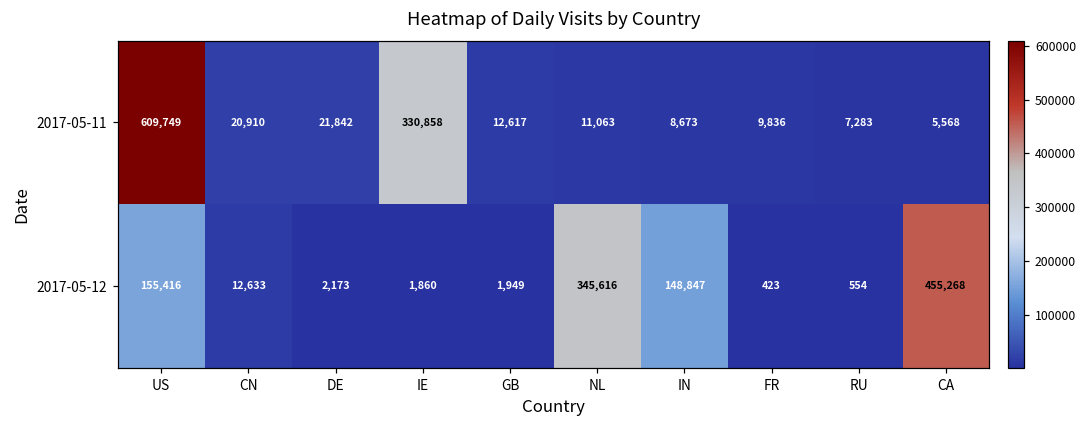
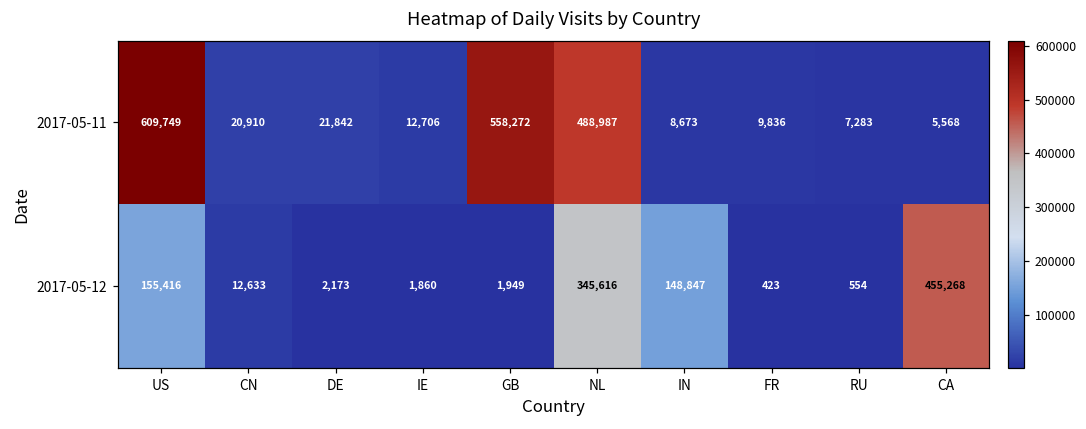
2017-05-11, IE: 330,858 -> 12,706
2017-05-11, GB: 12,617 -> 558,272
2017-05-11, NL: 11,063 -> 488,987
